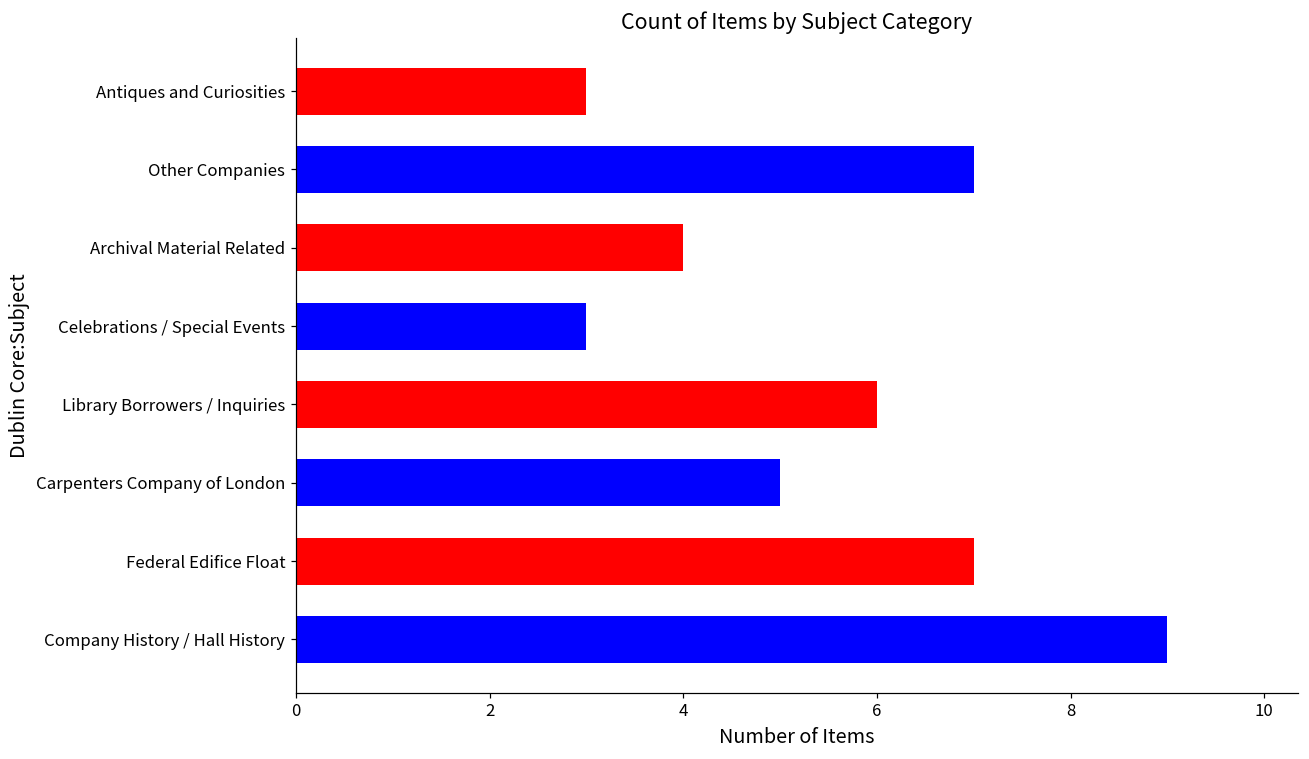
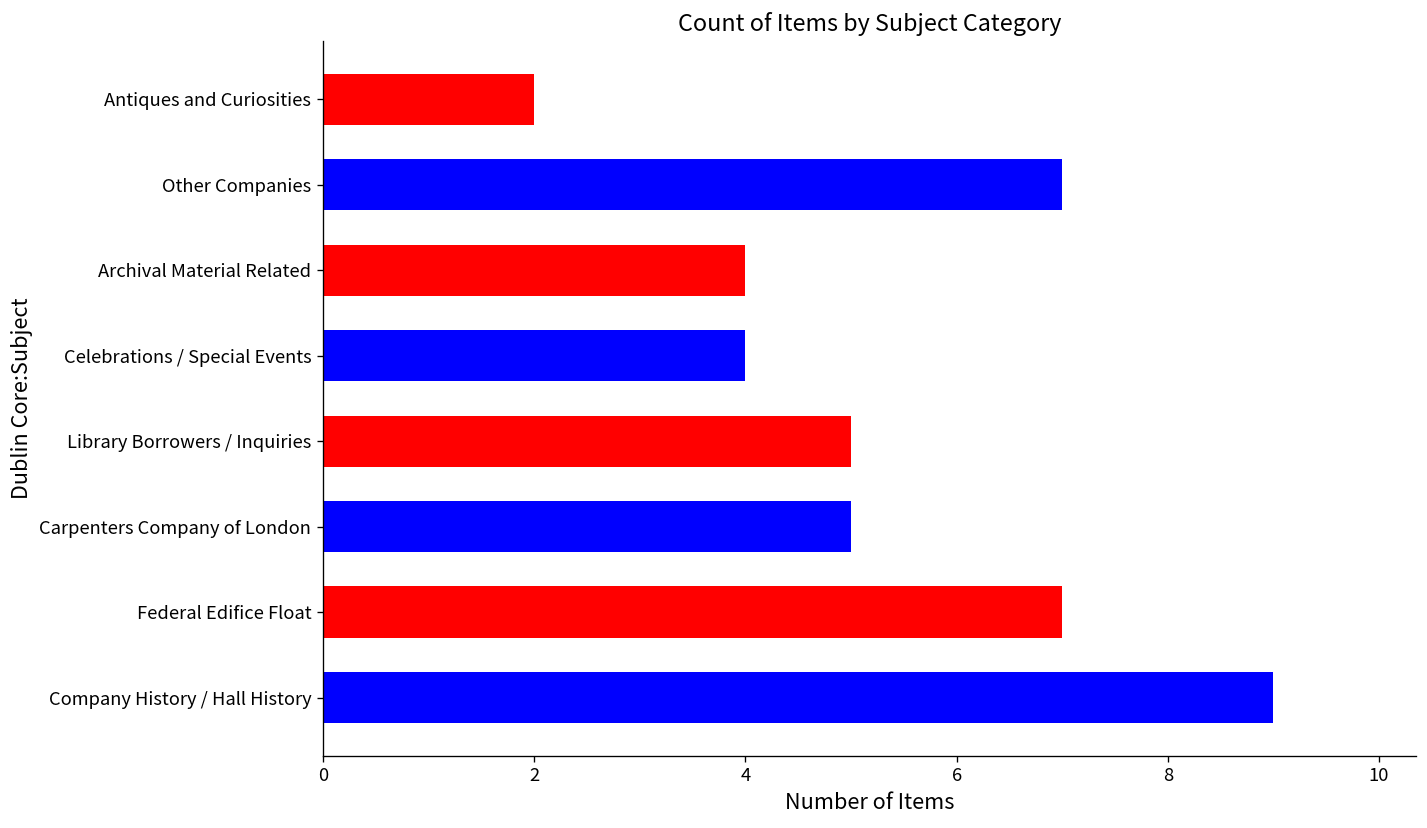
Antiques and Curiosities: 3 -> 2
Celebrations / Special Events: 3 -> 4
Library Borrowers / Inquiries: 6 -> 5
